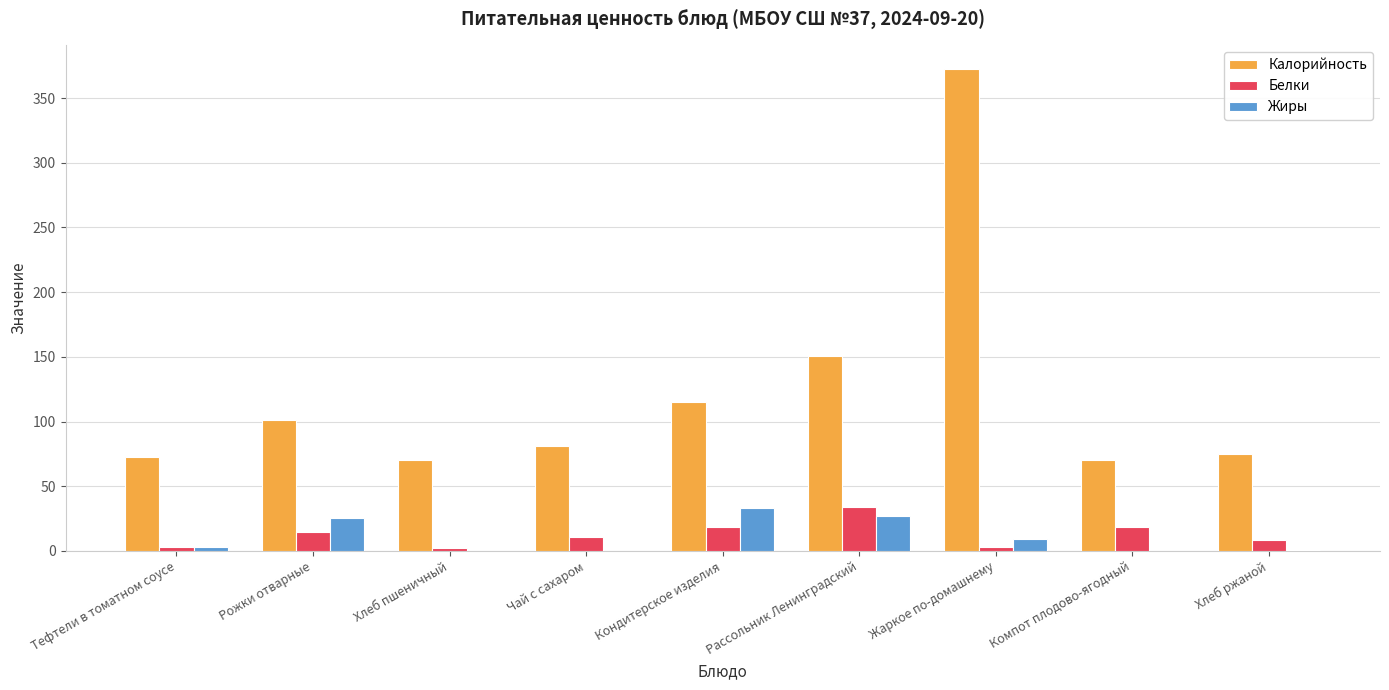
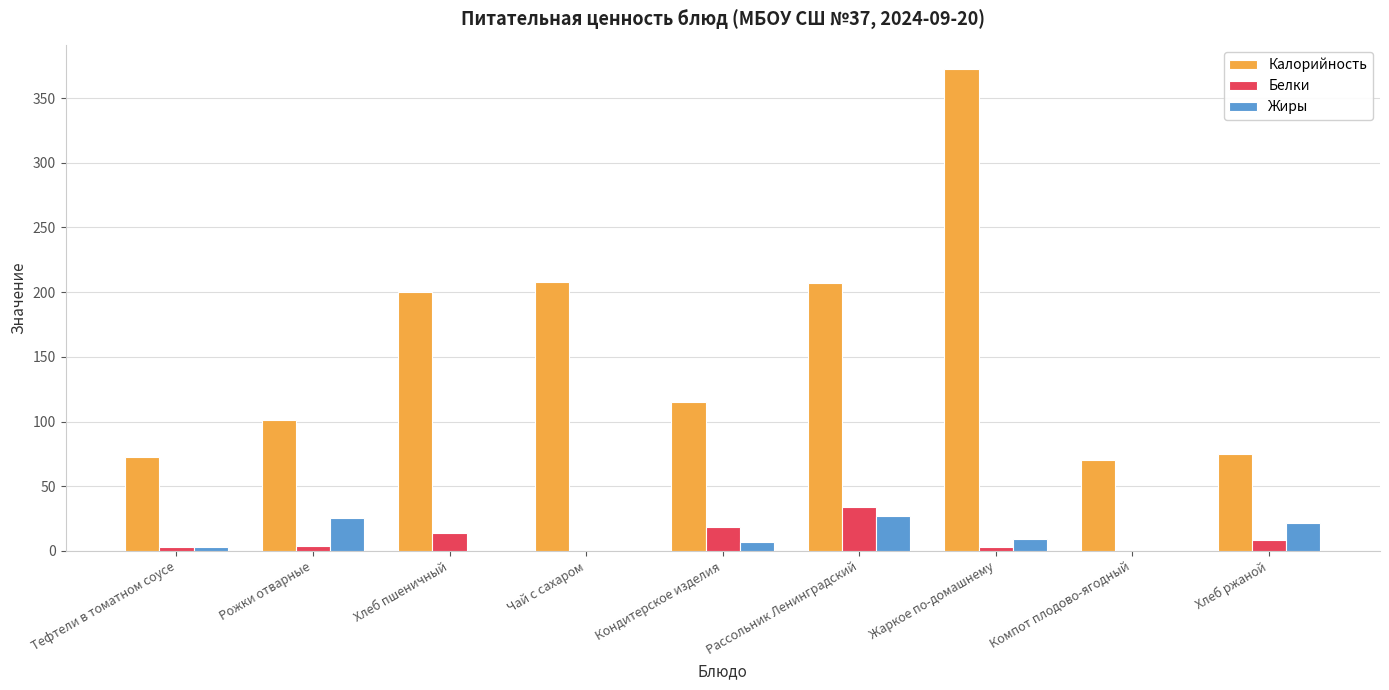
Белки, Рожки отварные: 14 -> 4
Калорийность, Хлеб пшеничный: 70 -> 200
Белки, Хлеб пшеничный: 2 -> 14
Калорийность, Чай с сахаром: 81 -> 208
Белки, Чай с сахаром: 10 -> 0
Жиры, Кондитерское изделия: 33 -> 7
Калорийность, Рассольник Ленинградский: 151 -> 207
Белки, Компот плодово-ягодный: 18 -> 0
Жиры, Хлеб ржаной: 0 -> 21
